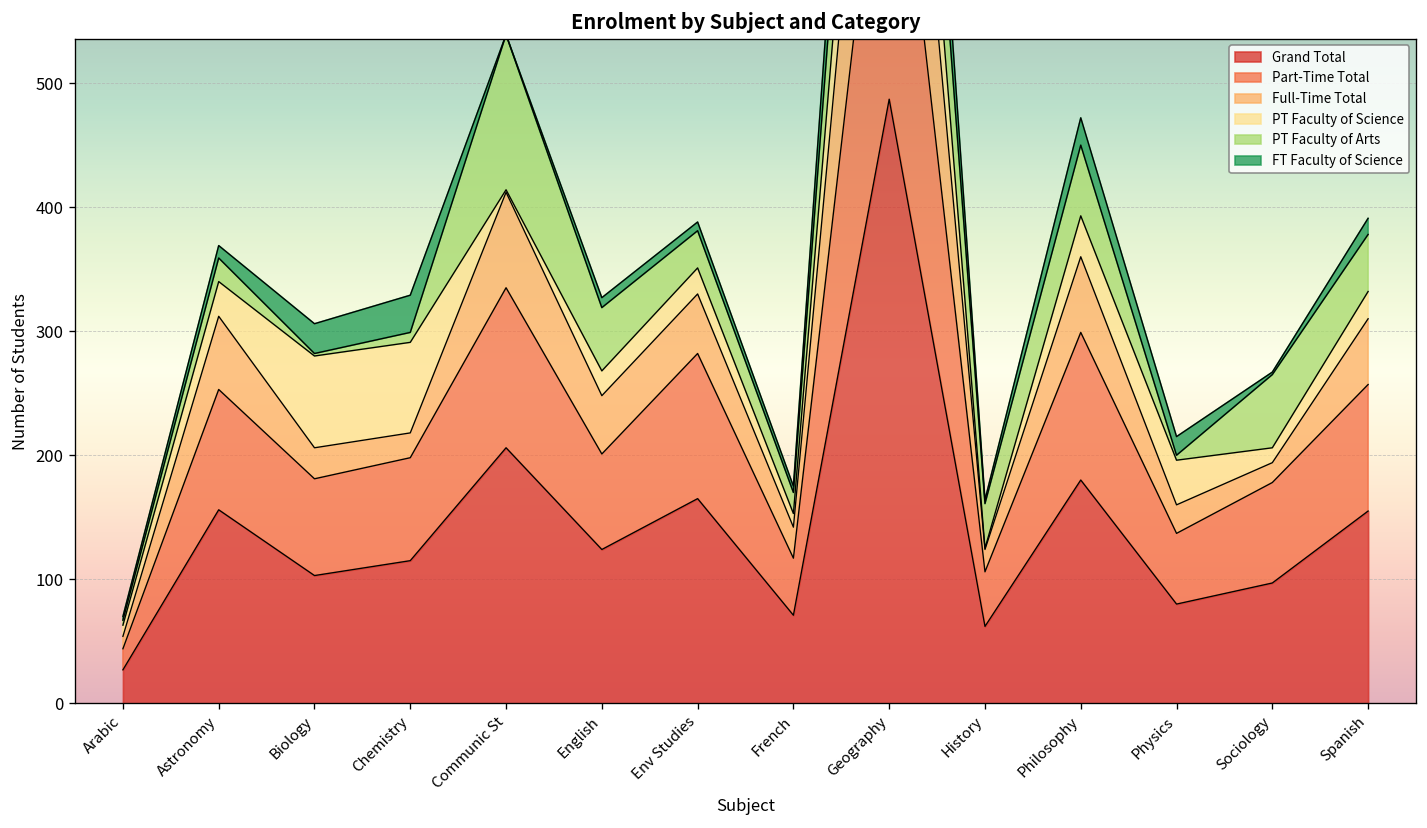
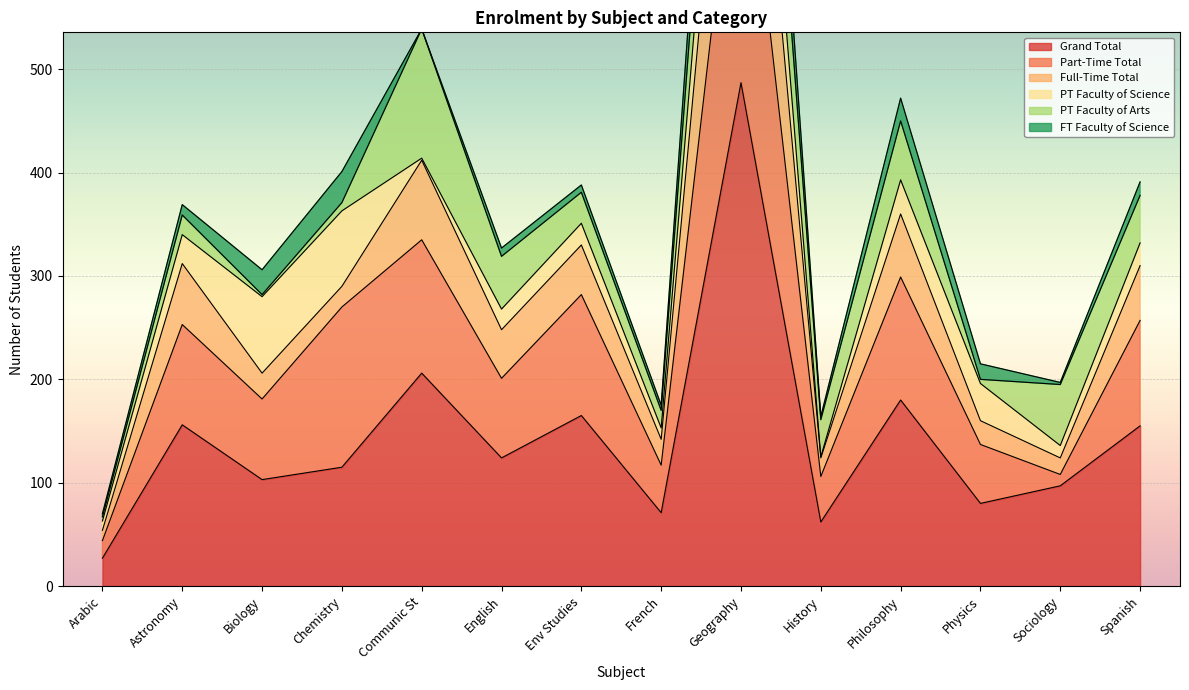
Part-Time Total, Chemistry: 83 -> 155
Part-Time Total, Sociology: 81 -> 11
